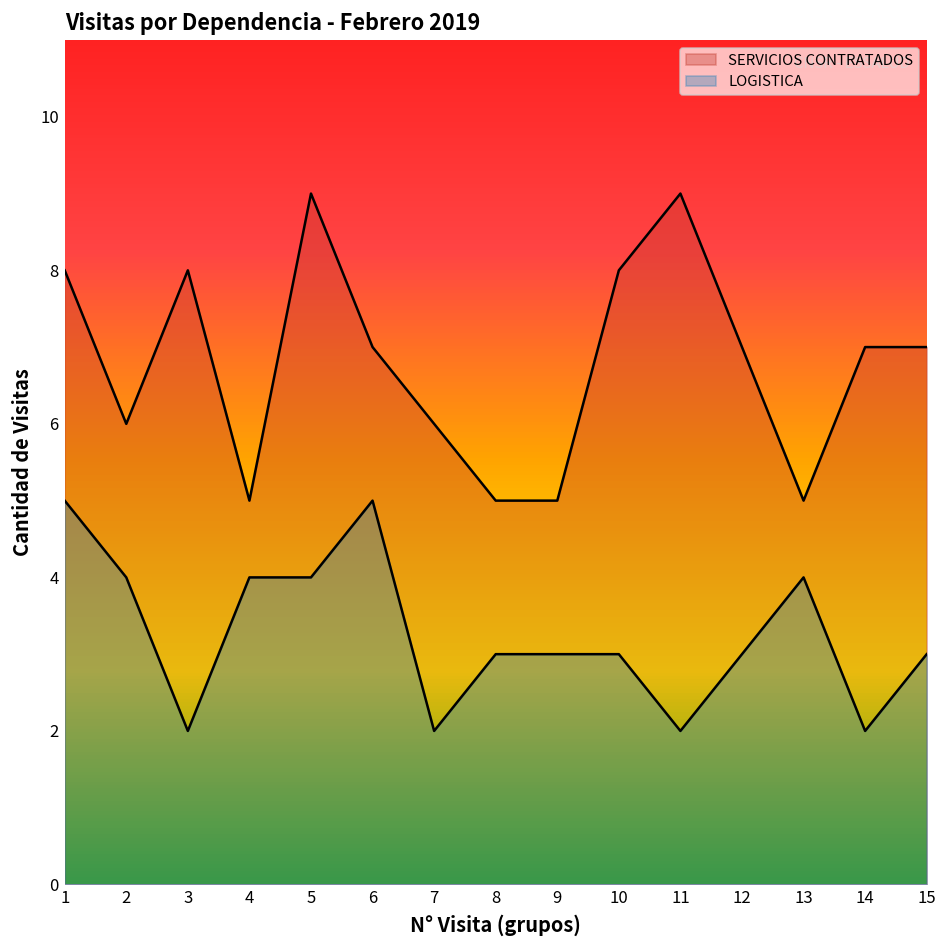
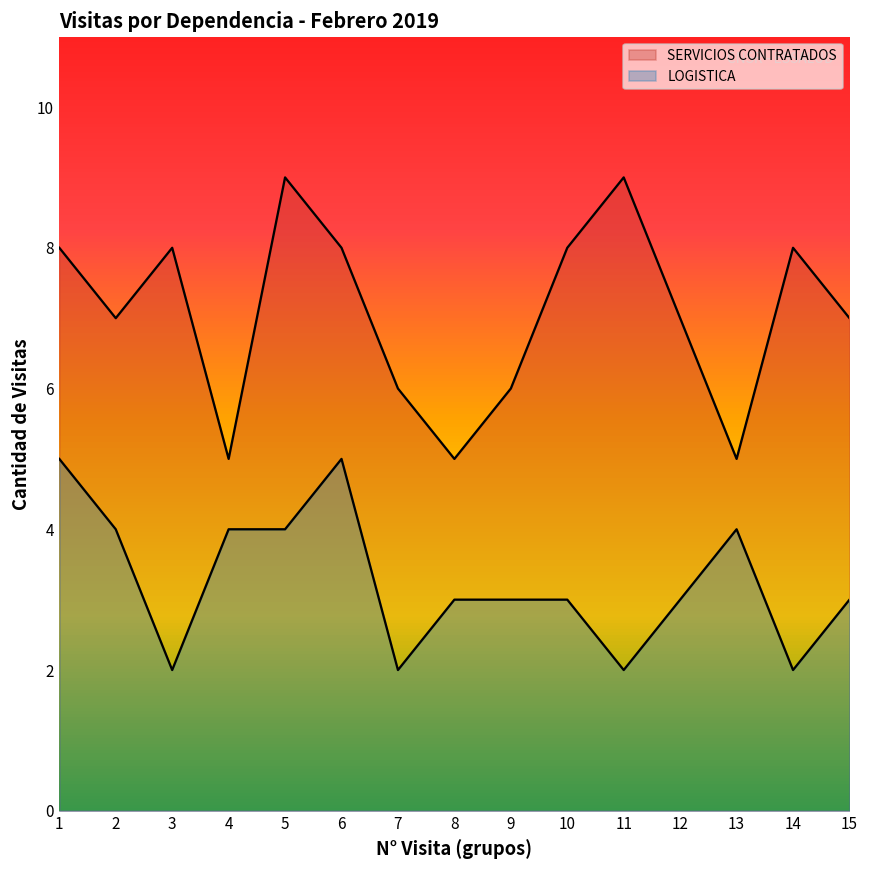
SERVICIOS CONTRATADOS, 2: 6 -> 7
SERVICIOS CONTRATADOS, 6: 7 -> 8
SERVICIOS CONTRATADOS, 9: 5 -> 6
SERVICIOS CONTRATADOS, 14: 7 -> 8
